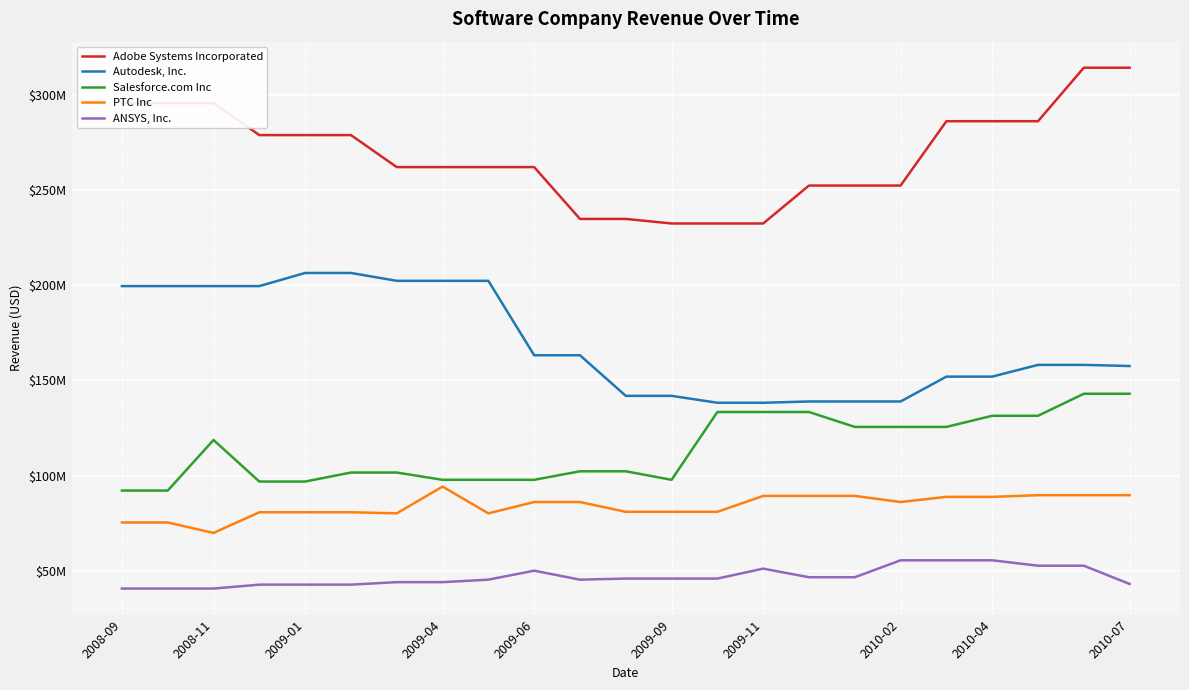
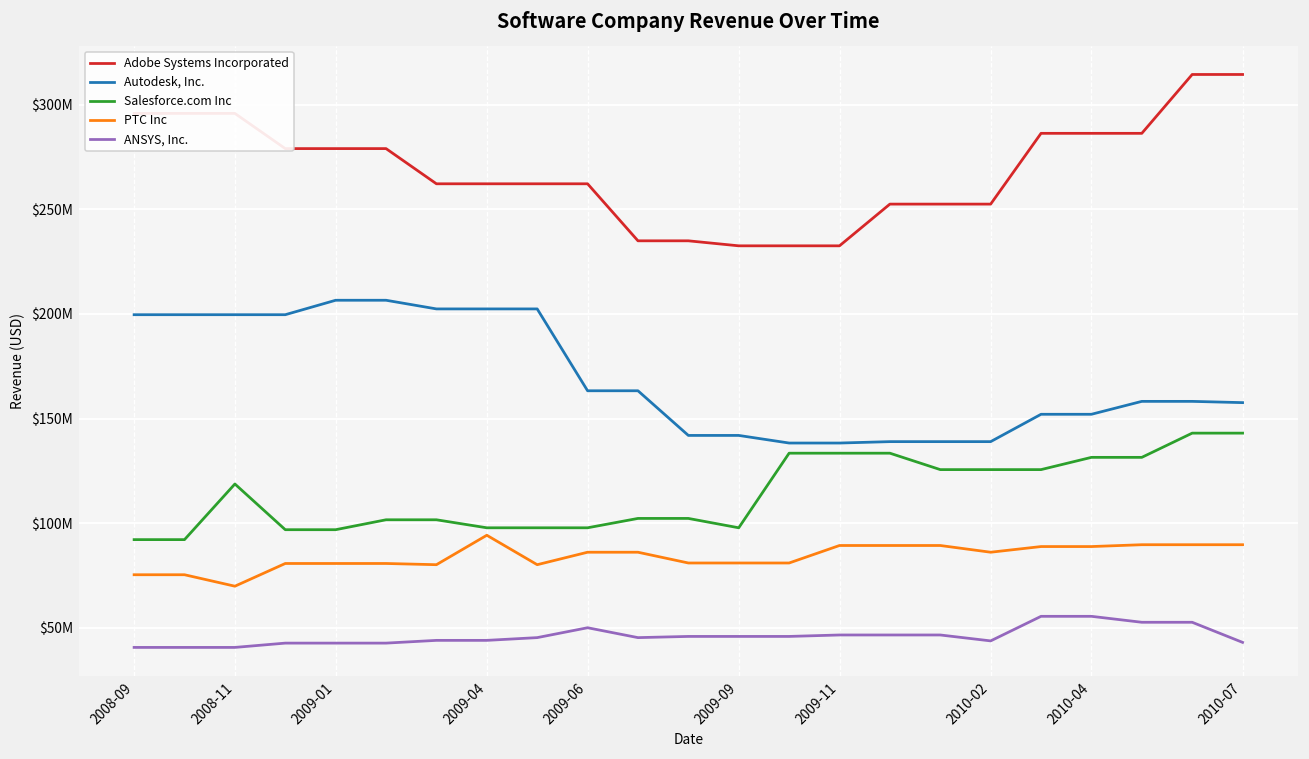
ANSYS, Inc., 2009-11: $51000000 -> $47000000
ANSYS, Inc., 2010-02: $56000000 -> $44000000
